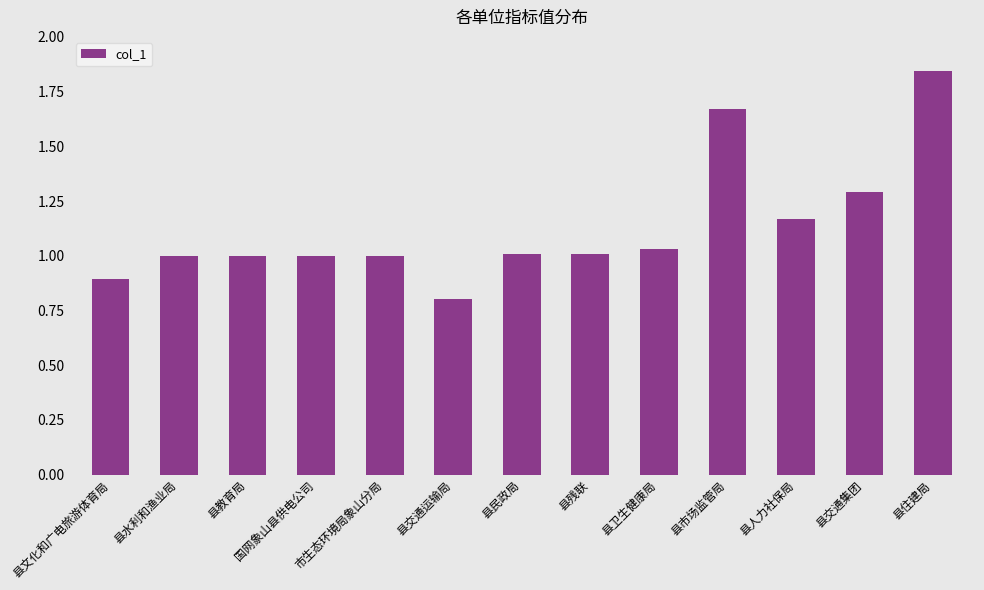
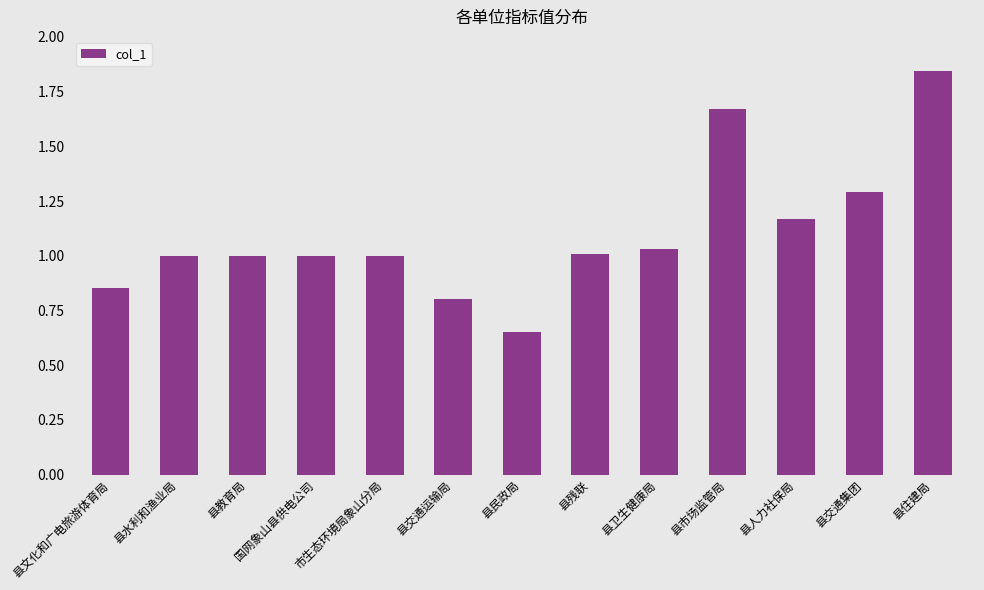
县文化和广电旅游体育局: 0.89 -> 0.85
县民政局: 1.01 -> 0.65
